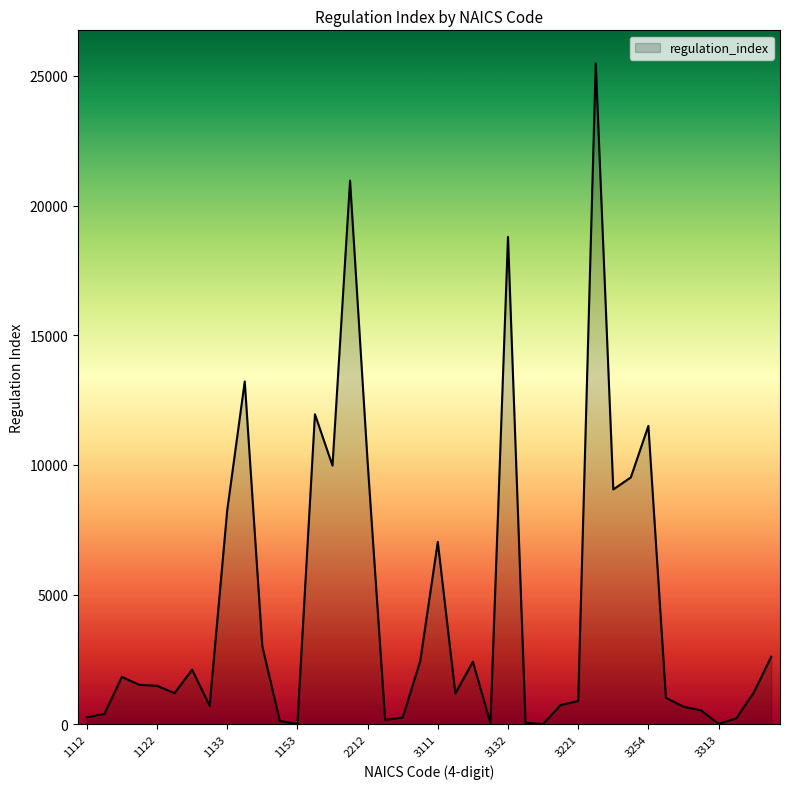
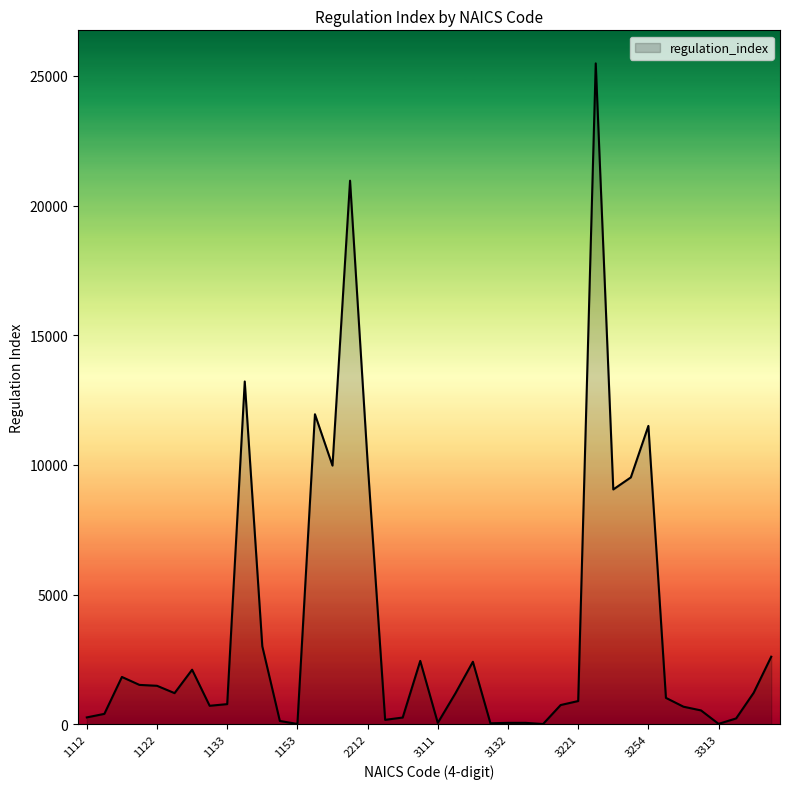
1133: 8200 -> 800
3111: 7000 -> 100
3132: 18800 -> 100
